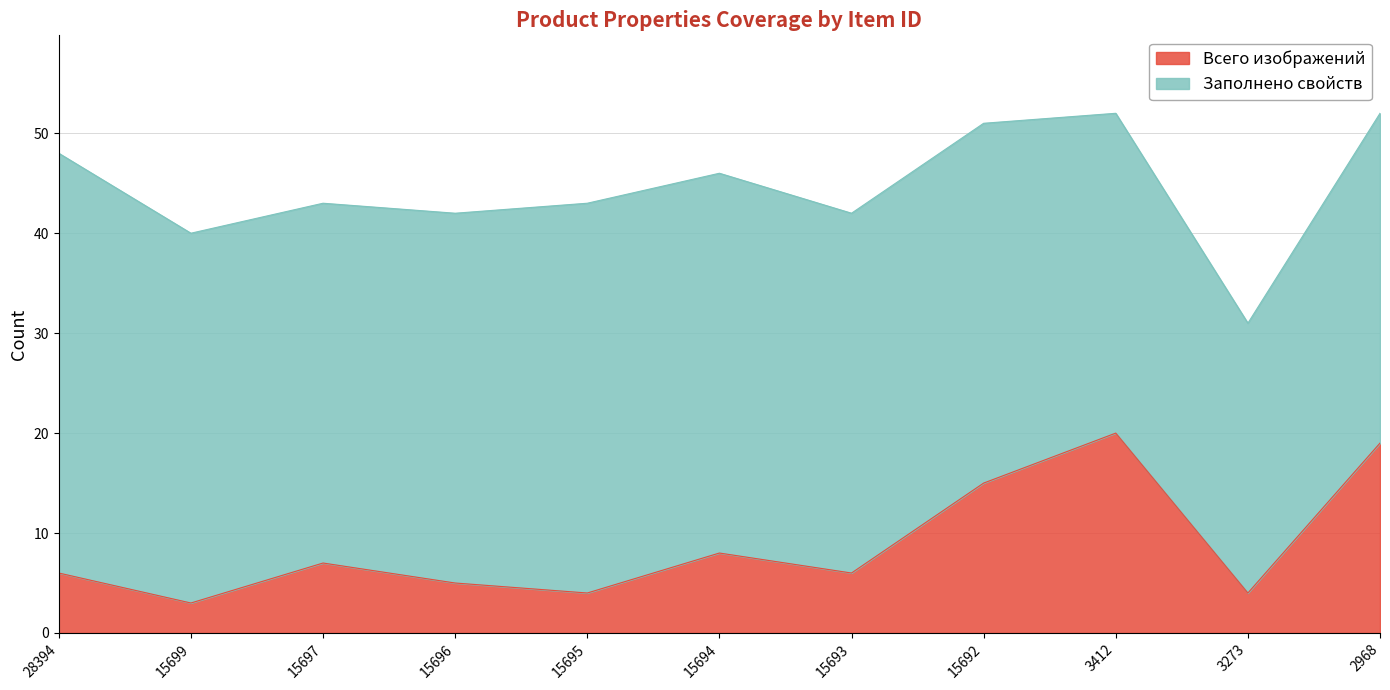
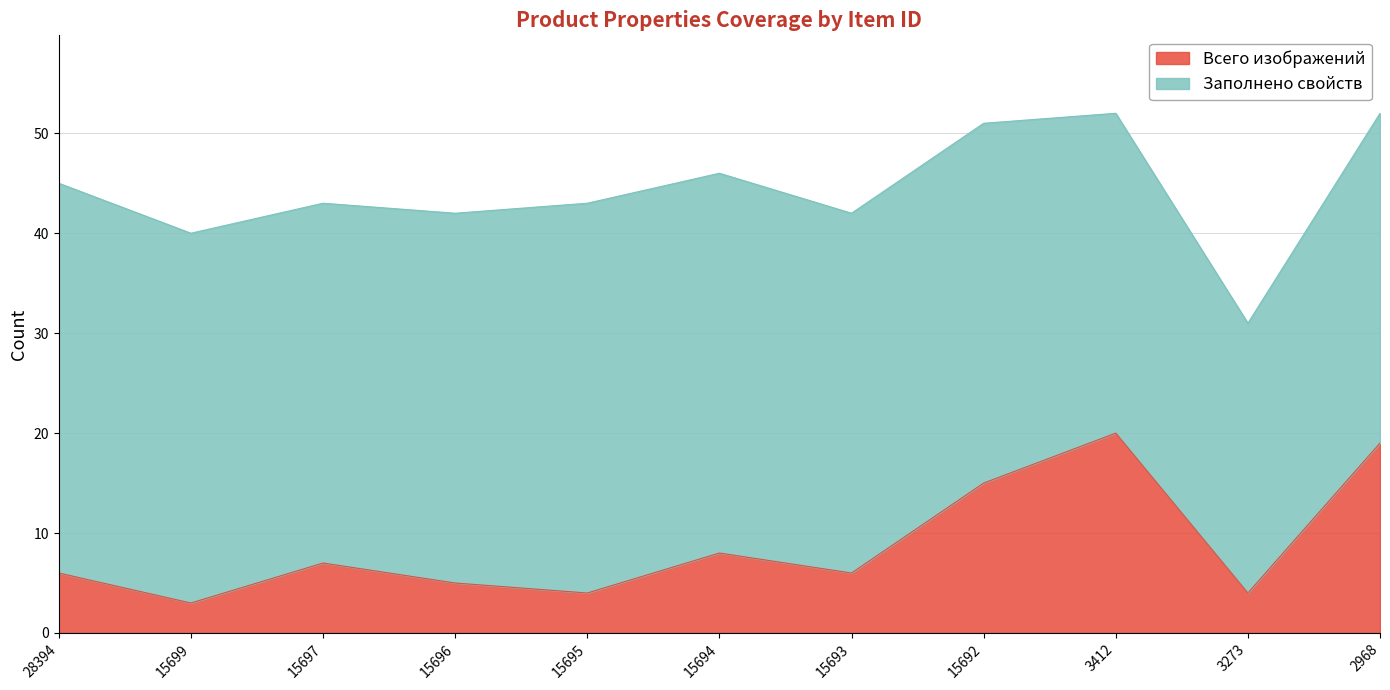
Заполнено свойств, 28394: 42 -> 39
